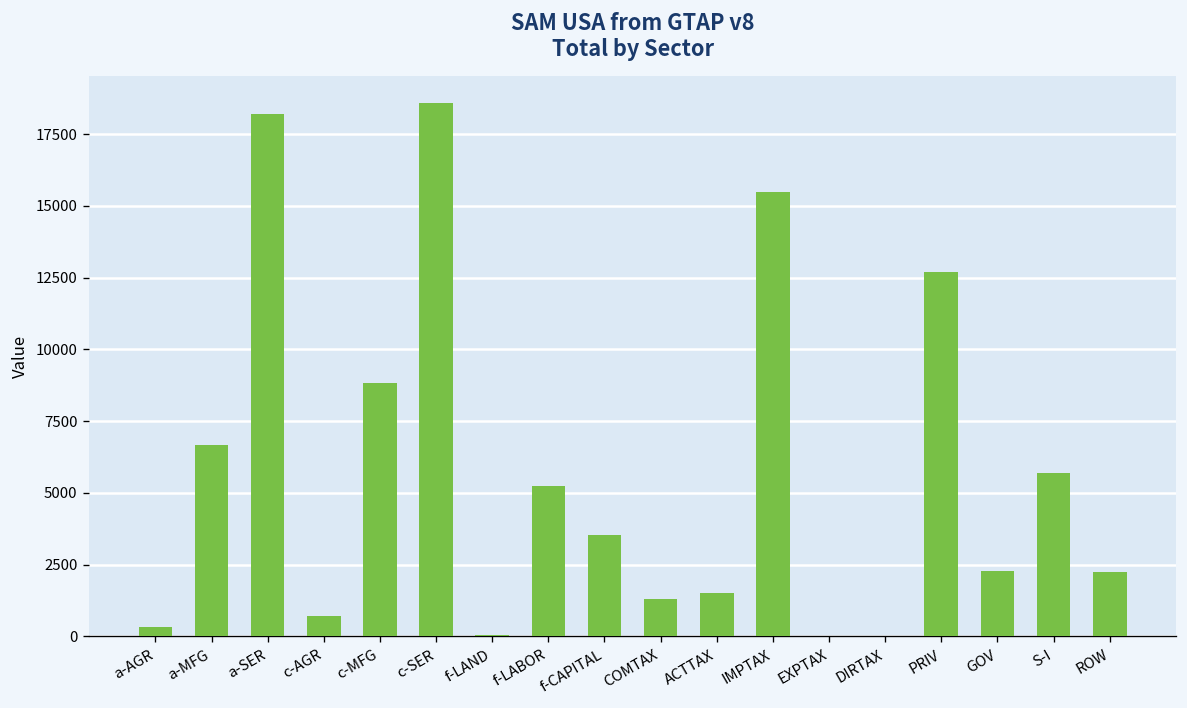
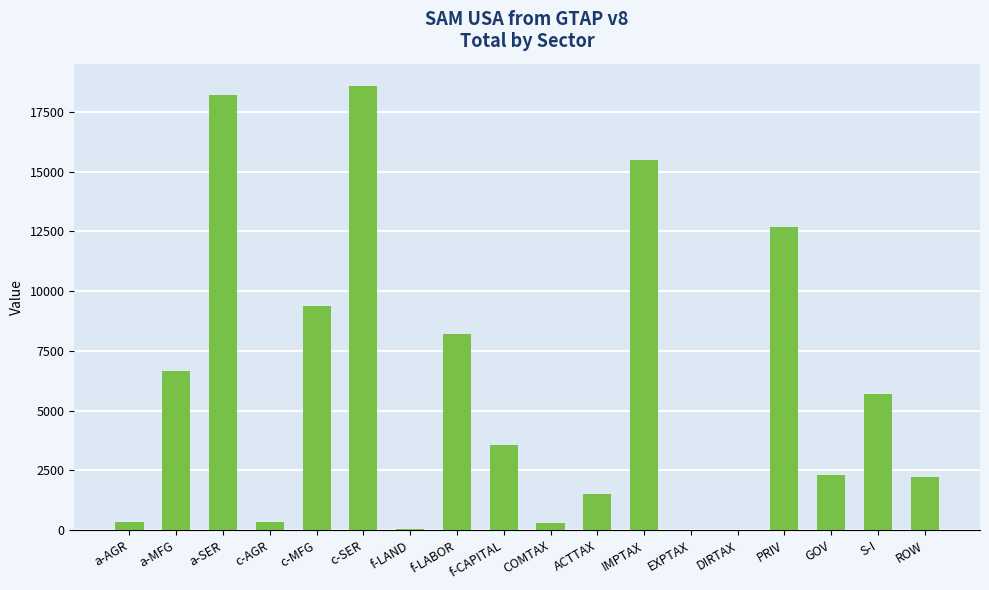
c-AGR: 700 -> 400
c-MFG: 8800 -> 9400
f-LABOR: 5200 -> 8200
COMTAX: 1300 -> 300
